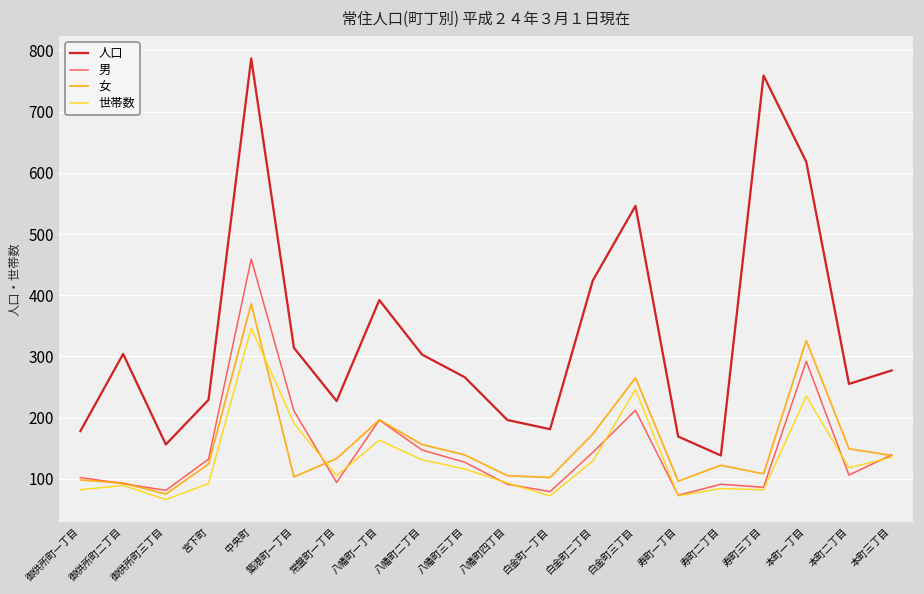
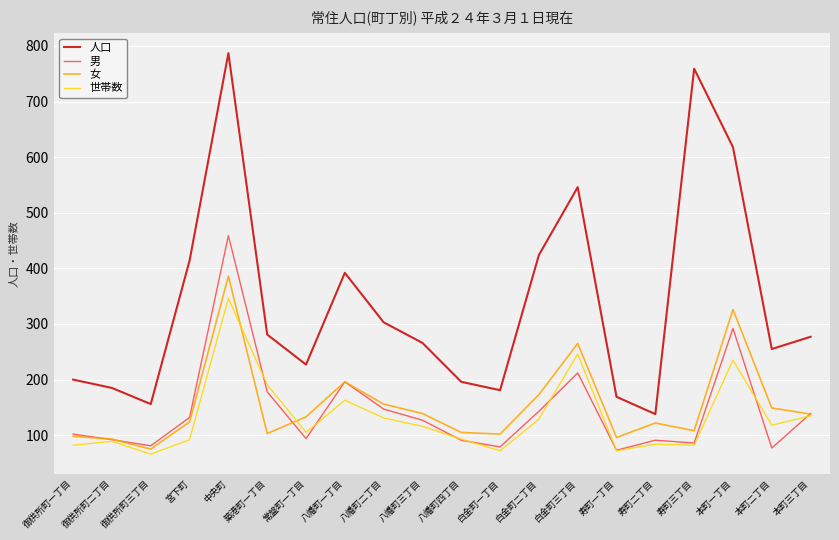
人口, 御供所町一丁目: 180 -> 200
人口, 御供所町二丁目: 300 -> 190
人口, 宮下町: 230 -> 410
人口, 築港町一丁目: 310 -> 280
男, 築港町一丁目: 210 -> 180
男, 本町二丁目: 110 -> 80
